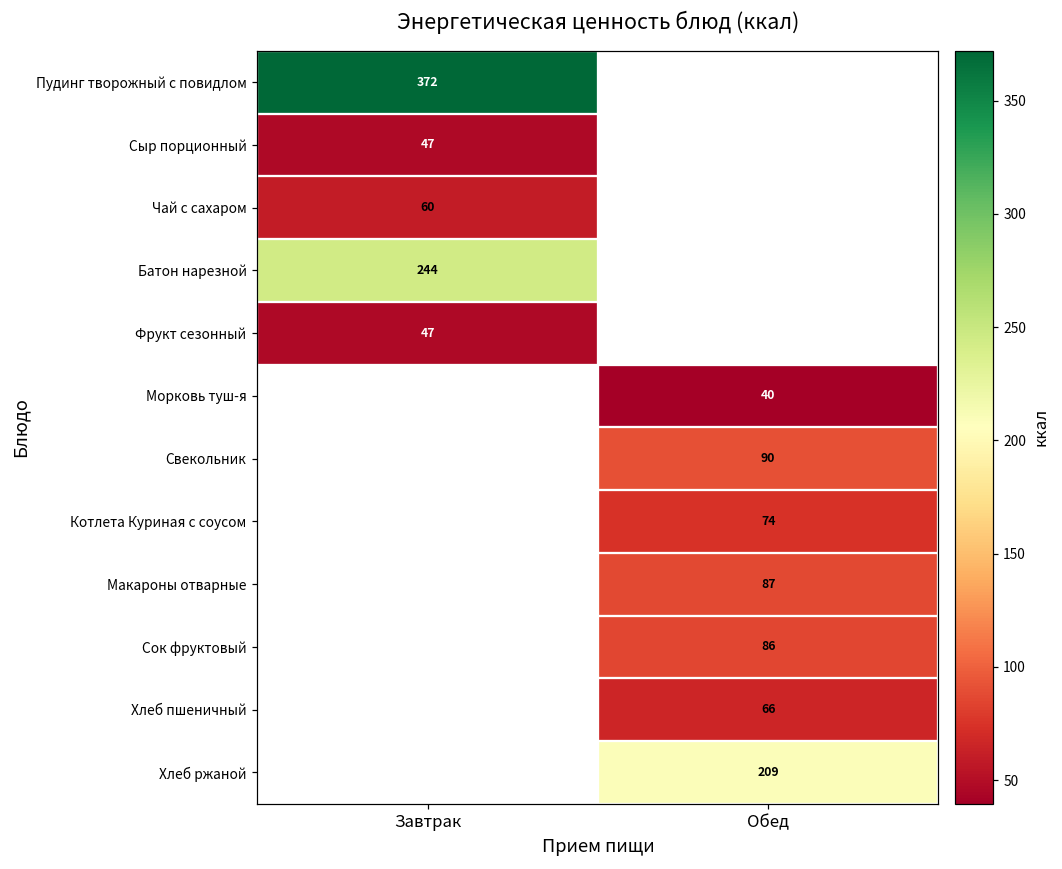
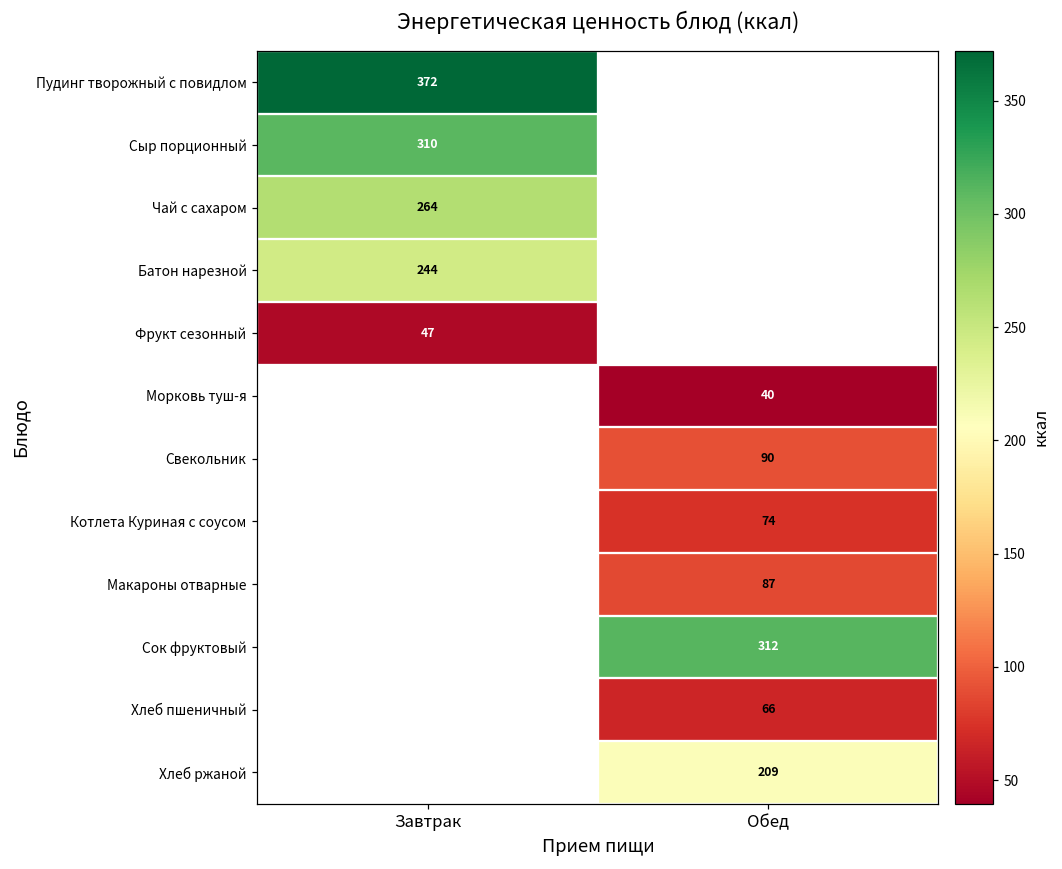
Сыр порционный, Завтрак: 47 -> 310
Чай с сахаром, Завтрак: 60 -> 264
Сок фруктовый, Обед: 86 -> 312
